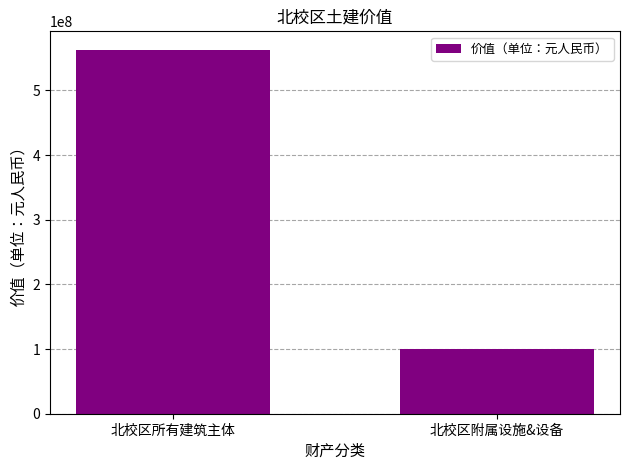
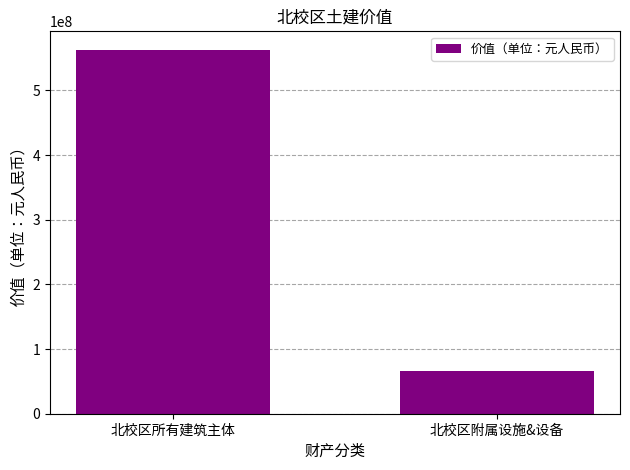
北校区附属设施&设备: 100000000 -> 70000000
